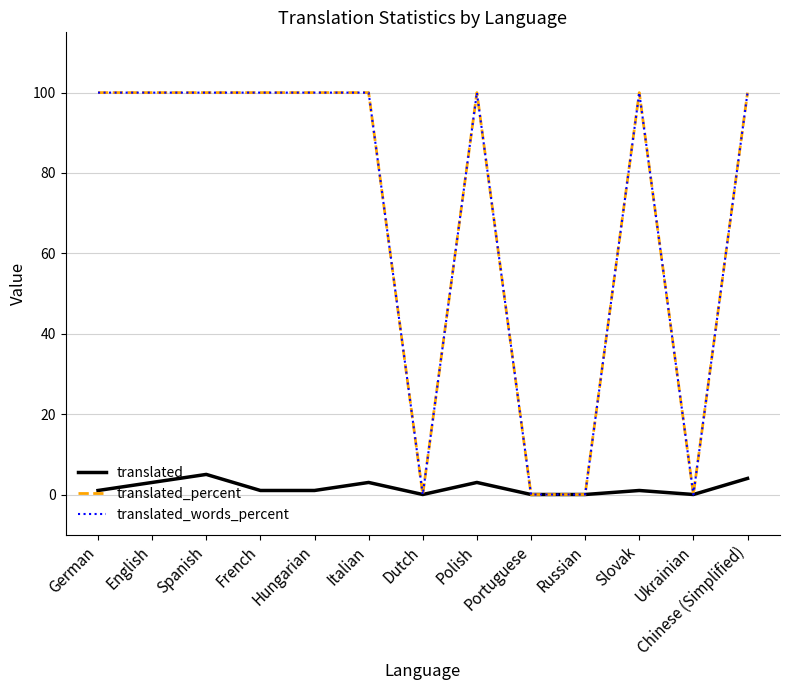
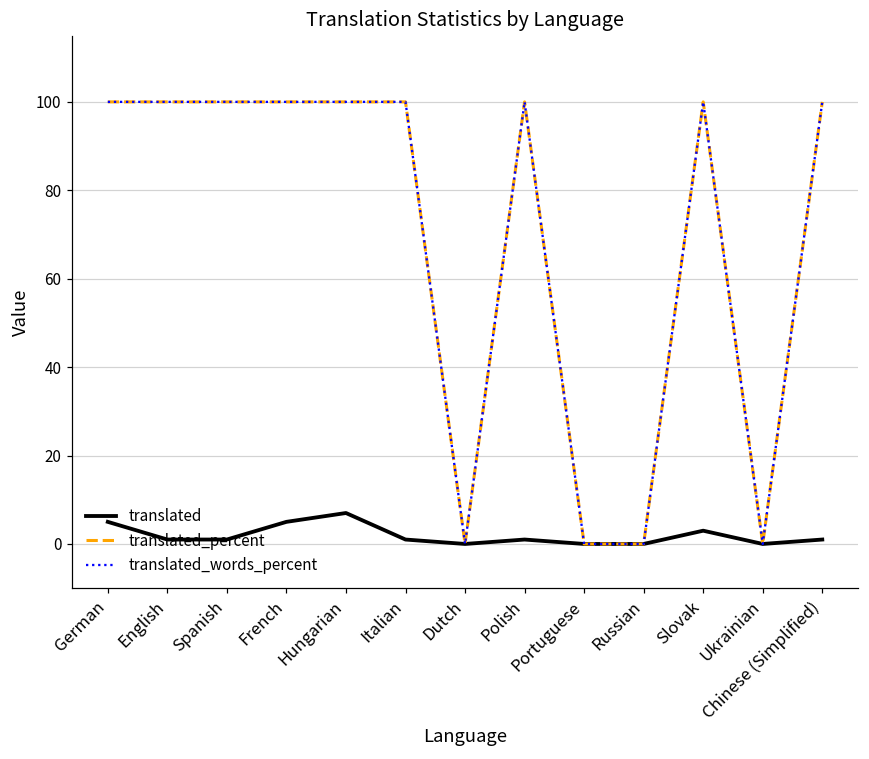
translated, German: 1 -> 5
translated, English: 3 -> 1
translated, Spanish: 5 -> 1
translated, French: 1 -> 5
translated, Hungarian: 1 -> 7
translated, Italian: 3 -> 1
translated, Polish: 3 -> 1
translated, Slovak: 1 -> 3
translated, Chinese (Simplified): 4 -> 1
